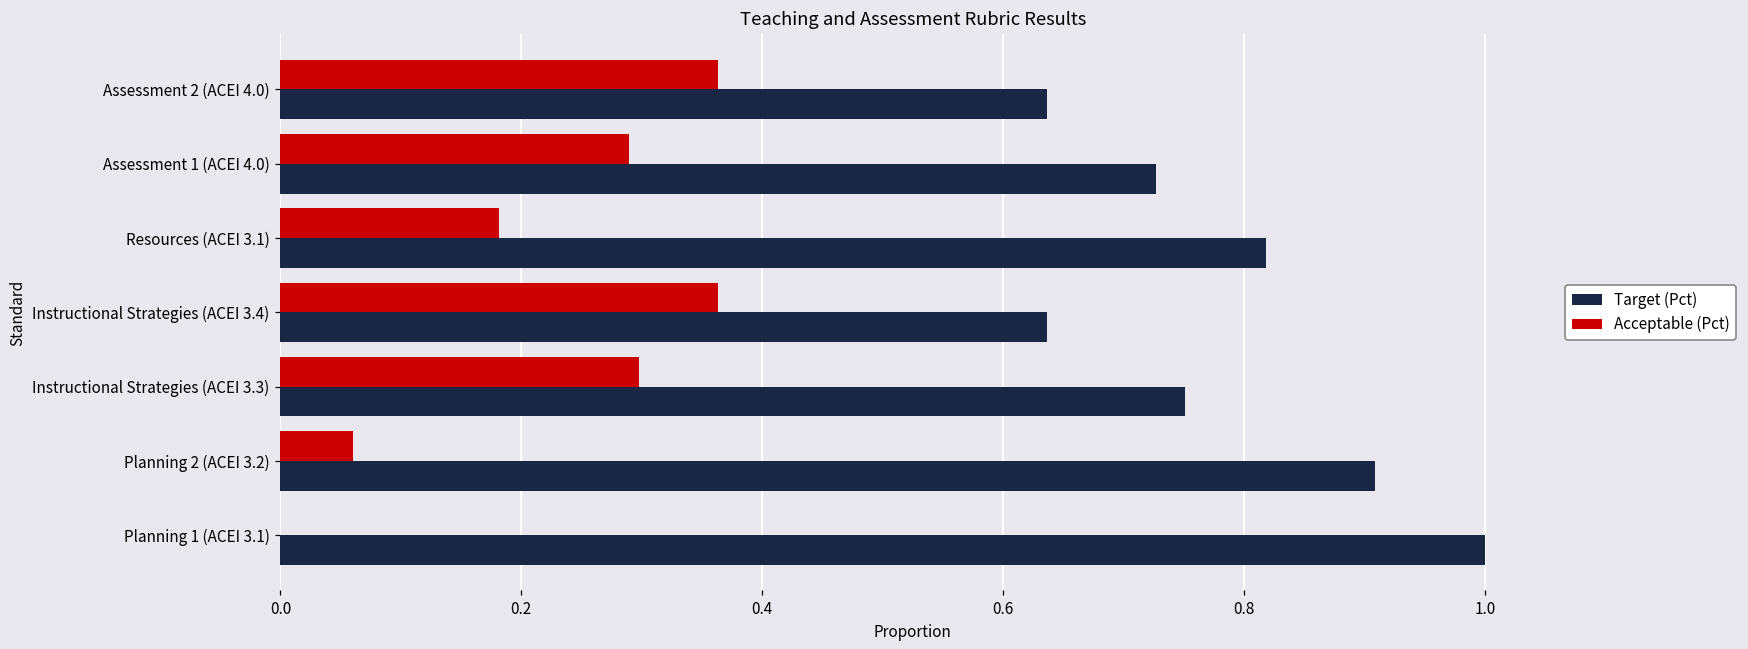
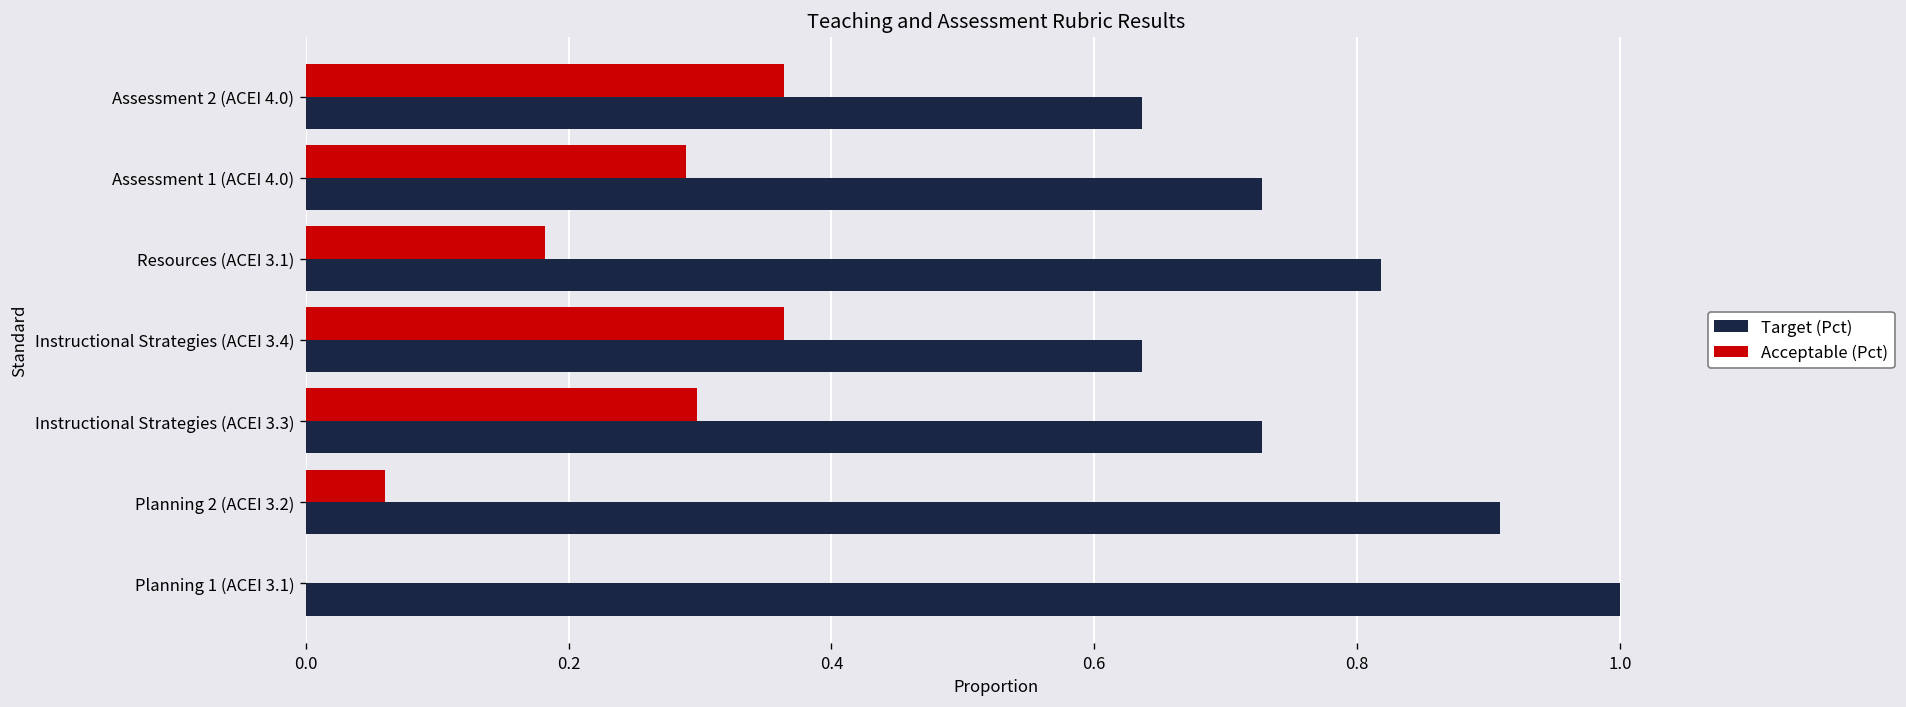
Target (Pct), Instructional Strategies (ACEI 3.3): 0.751 -> 0.727
